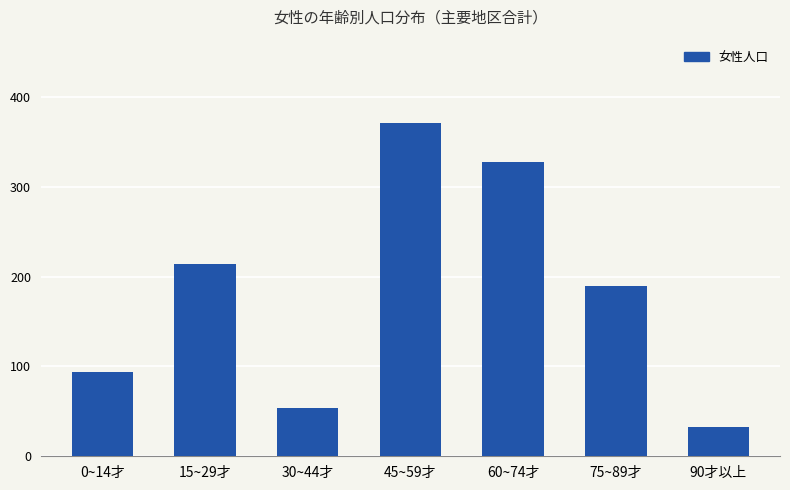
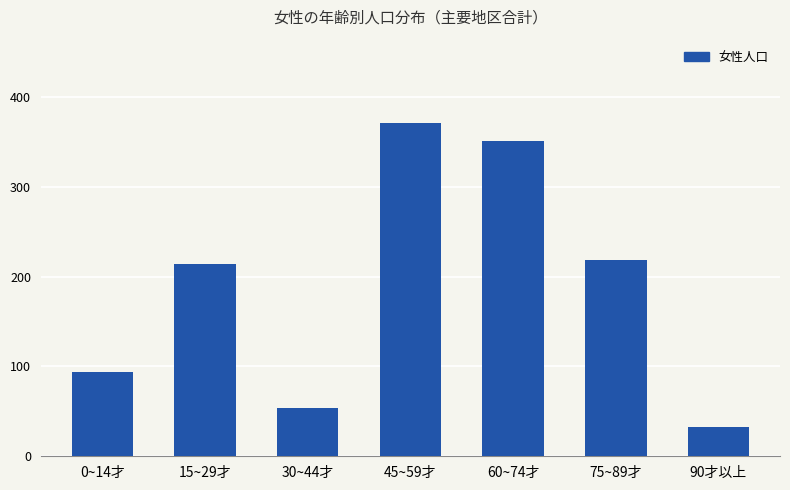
60~74才: 330 -> 350
75~89才: 190 -> 220
